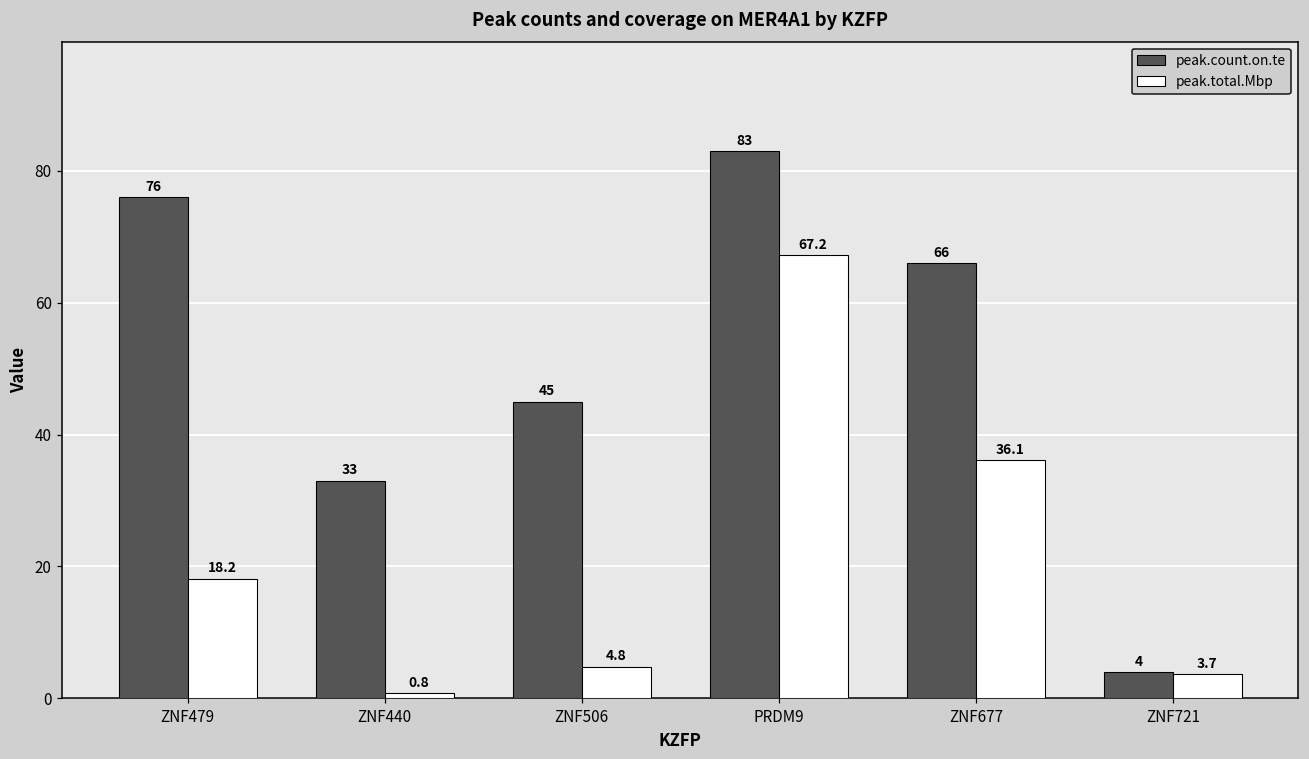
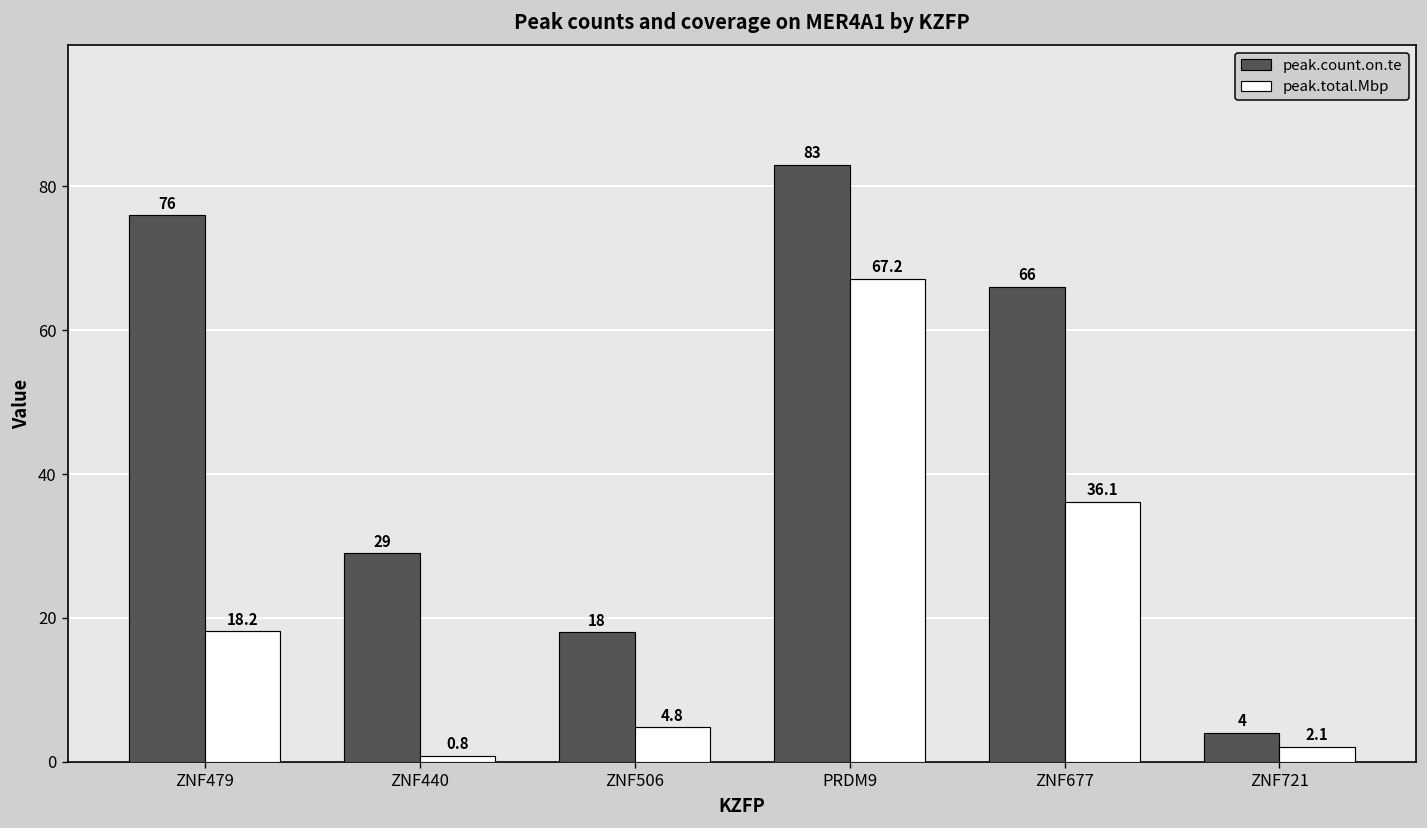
peak.count.on.te, ZNF440: 33 -> 29
peak.count.on.te, ZNF506: 45 -> 18
peak.total.Mbp, ZNF721: 3.7 -> 2.1
